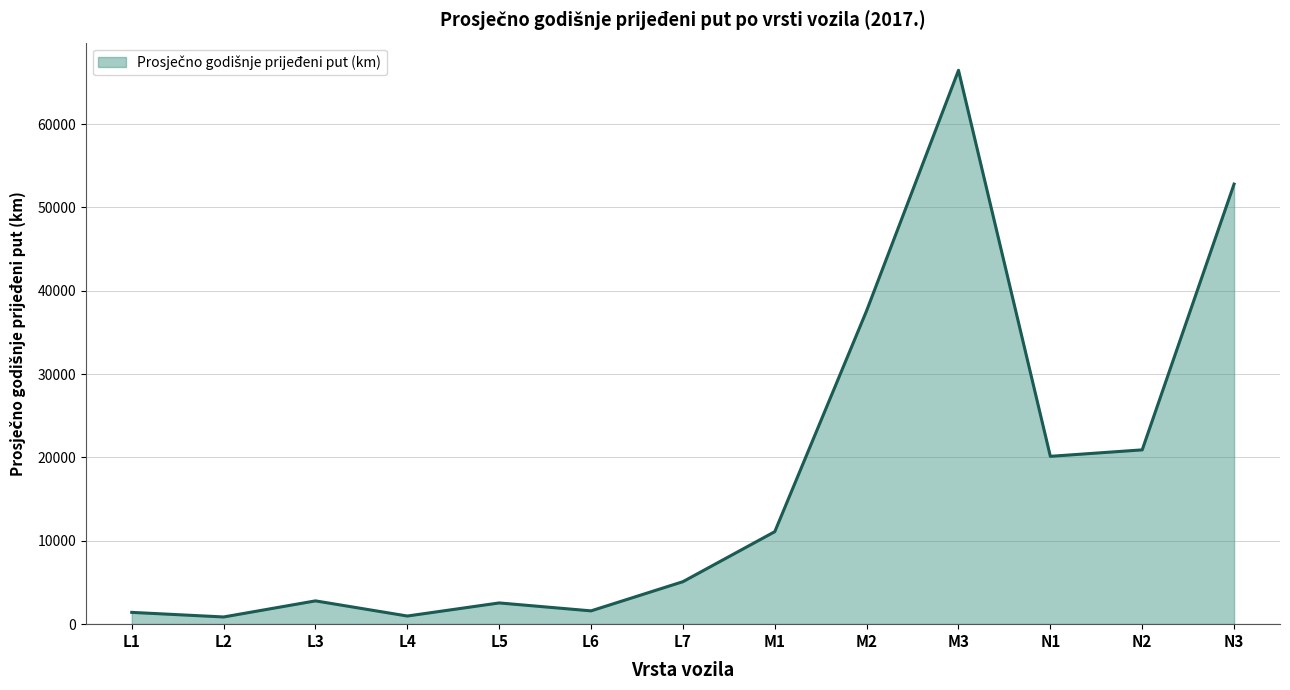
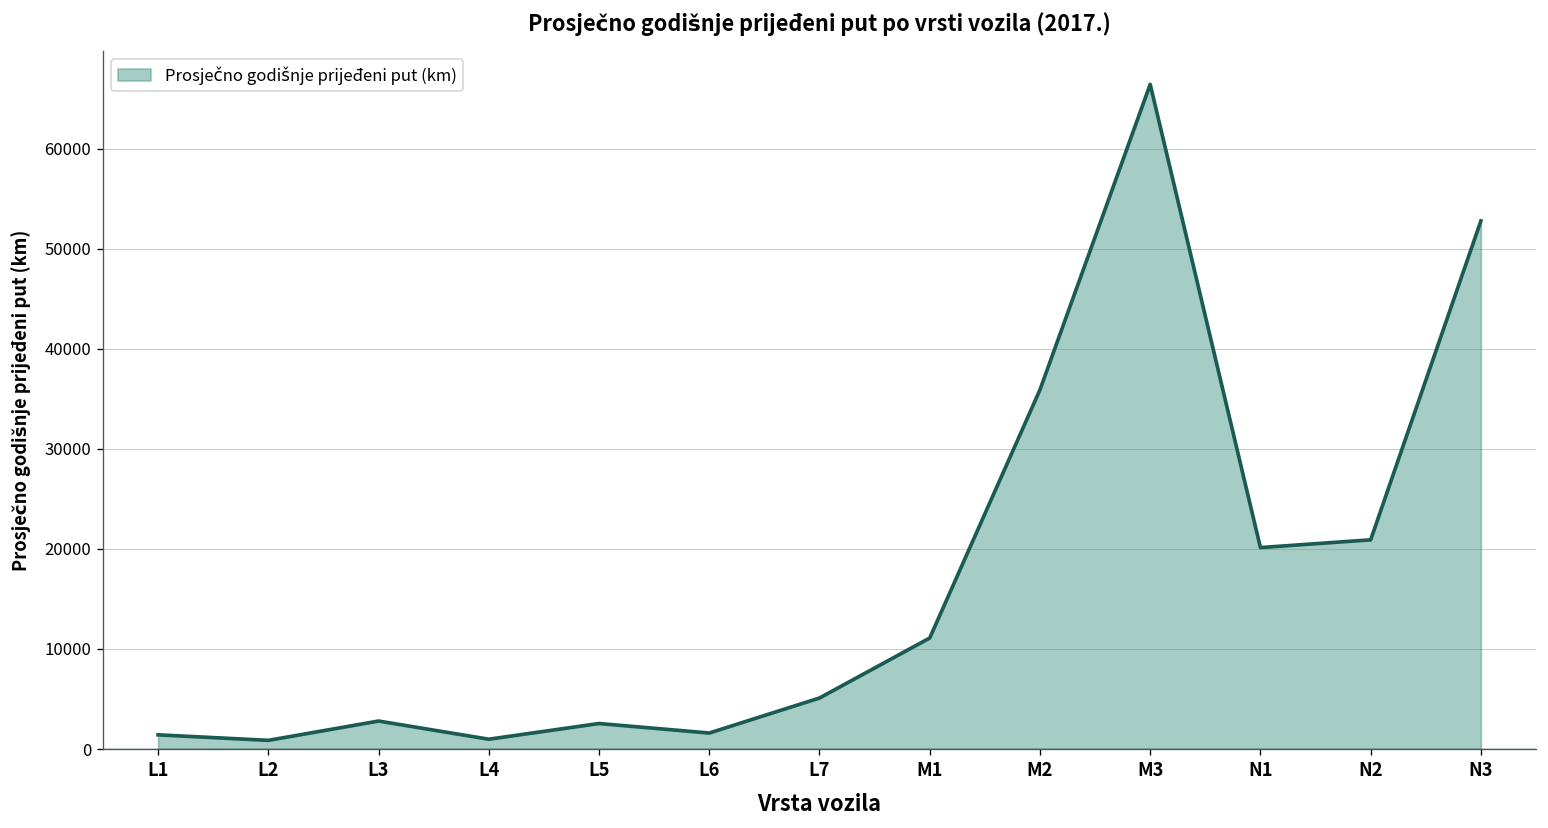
M2: 38000 -> 36000
